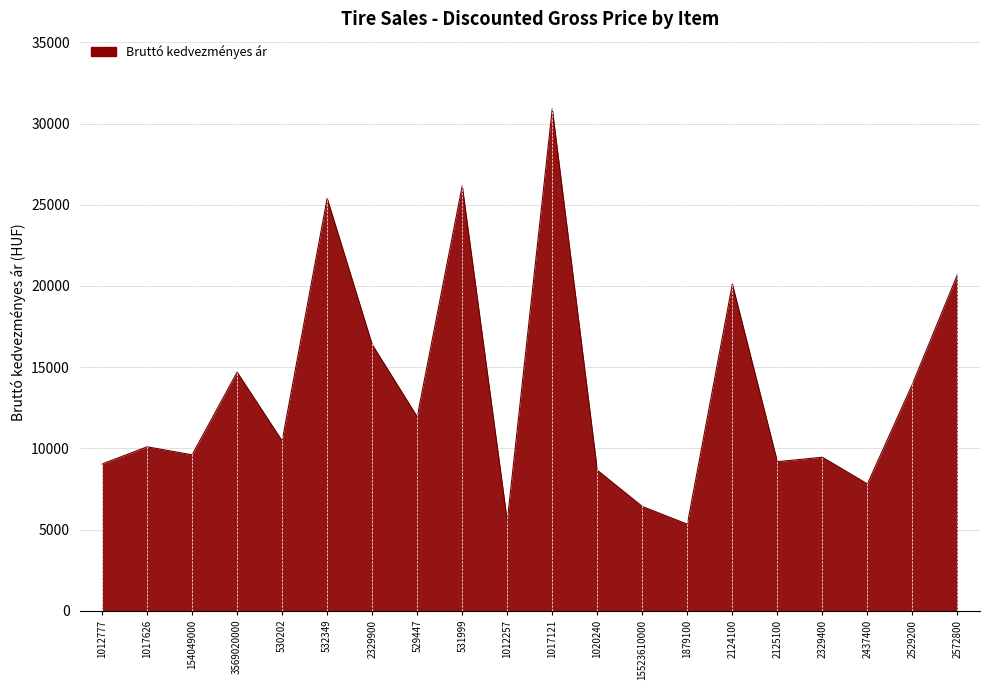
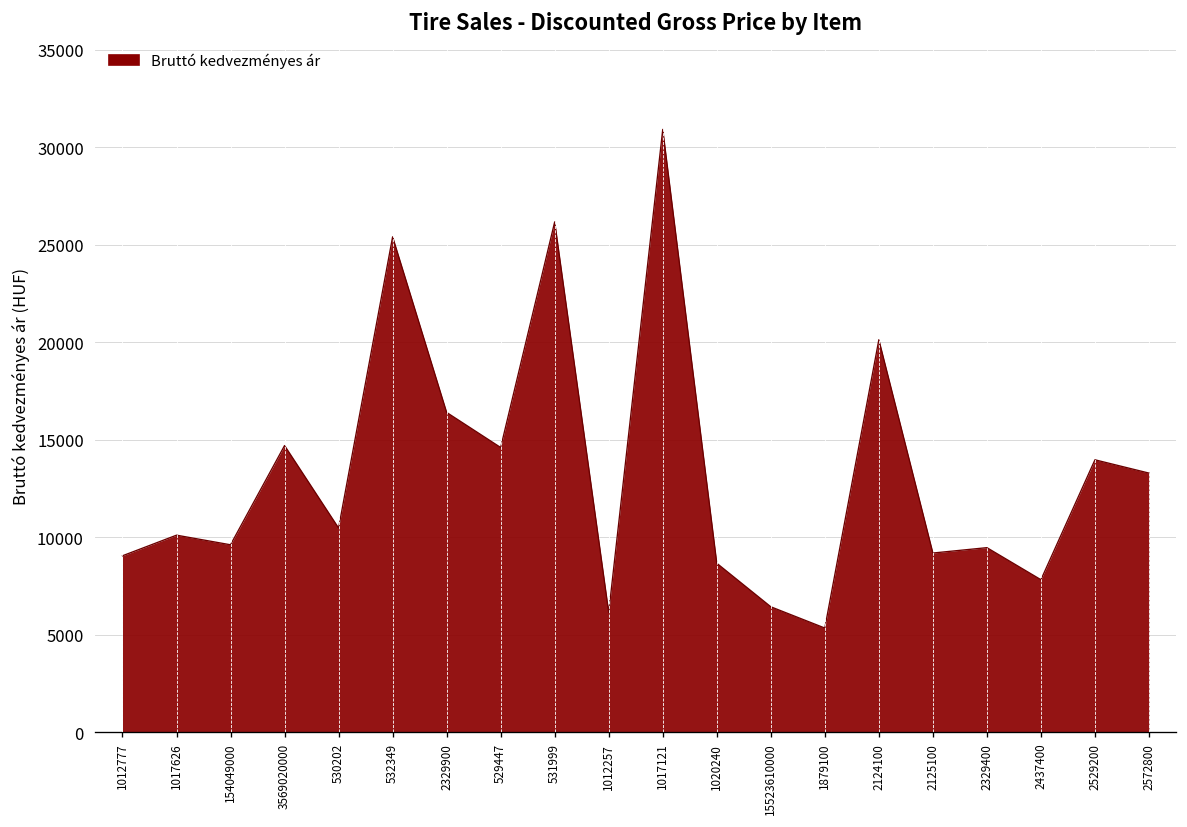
529447: 12000 -> 14600
1012257: 5500 -> 6100
2572800: 20700 -> 13300
